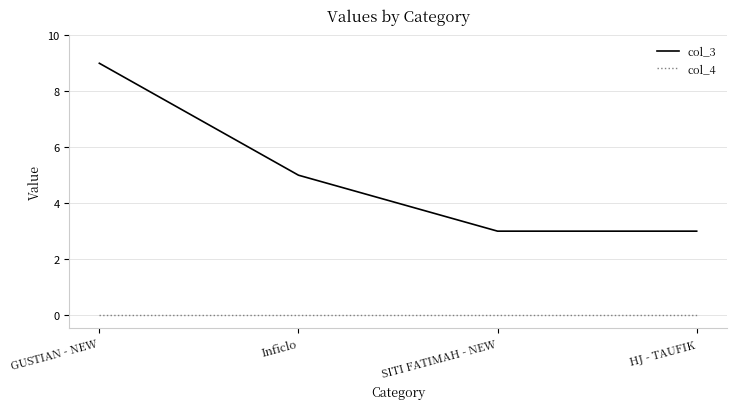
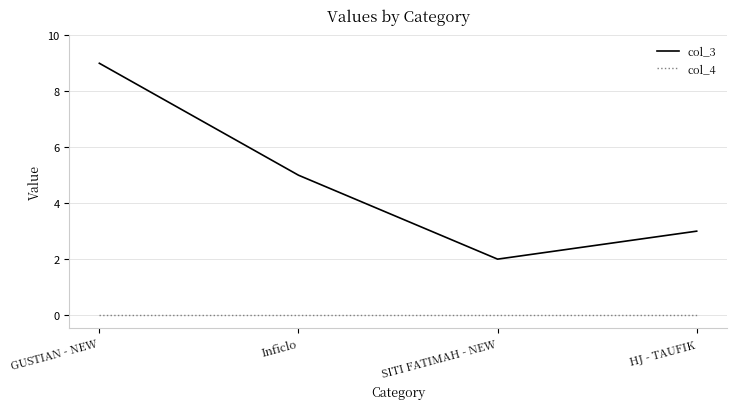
col_3, SITI FATIMAH - NEW: 3 -> 2
